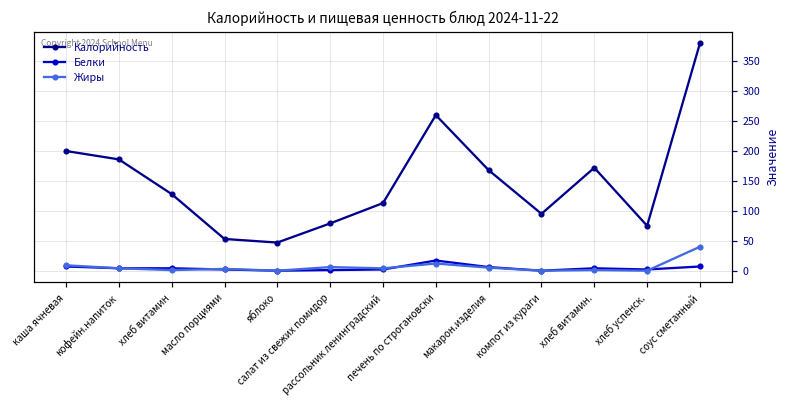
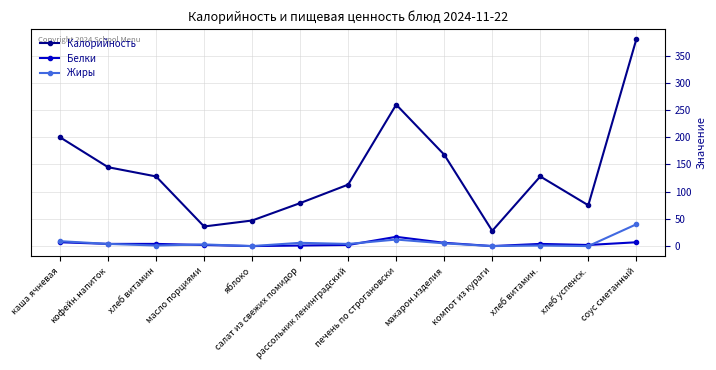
Калорийность, кофейн.напиток: 190 -> 150
Калорийность, масло порциями: 50 -> 40
Калорийность, компот из кураги: 100 -> 30
Калорийность, хлеб витамин.: 170 -> 130
